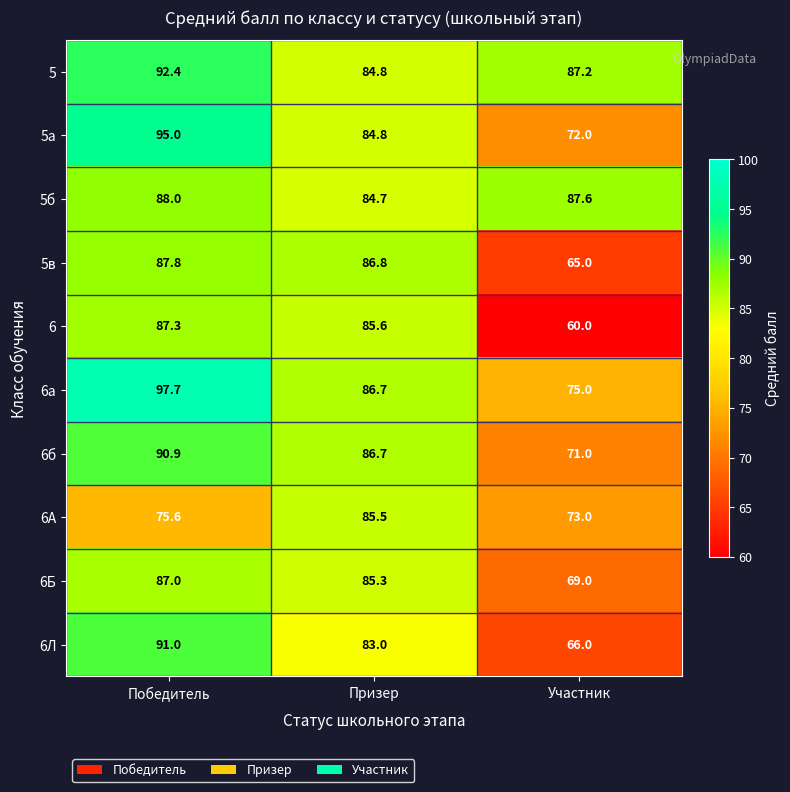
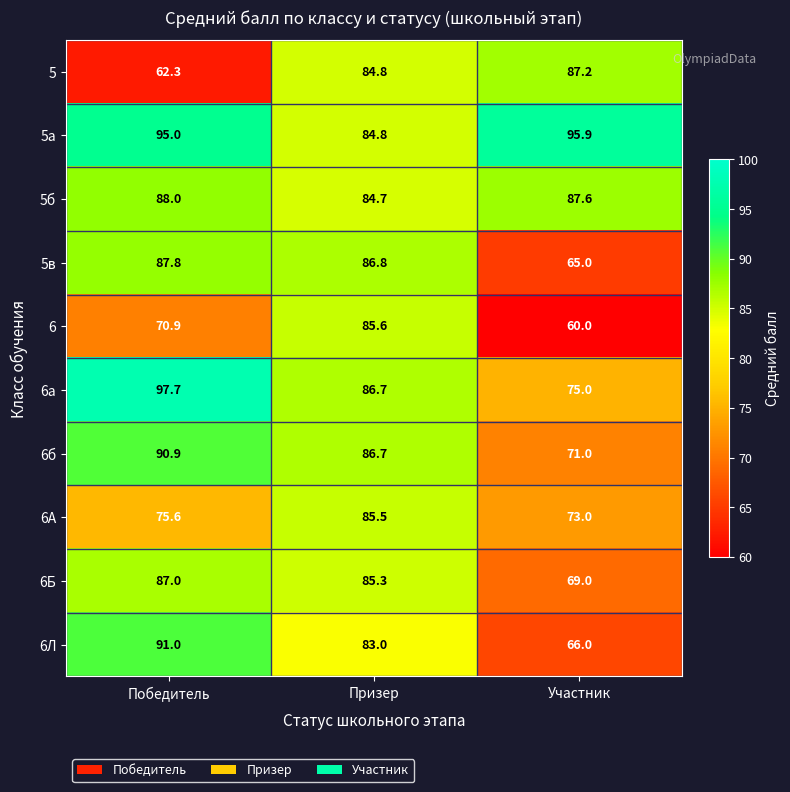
5, Победитель: 92.4 -> 62.3
5а, Участник: 72.0 -> 95.9
6, Победитель: 87.3 -> 70.9
